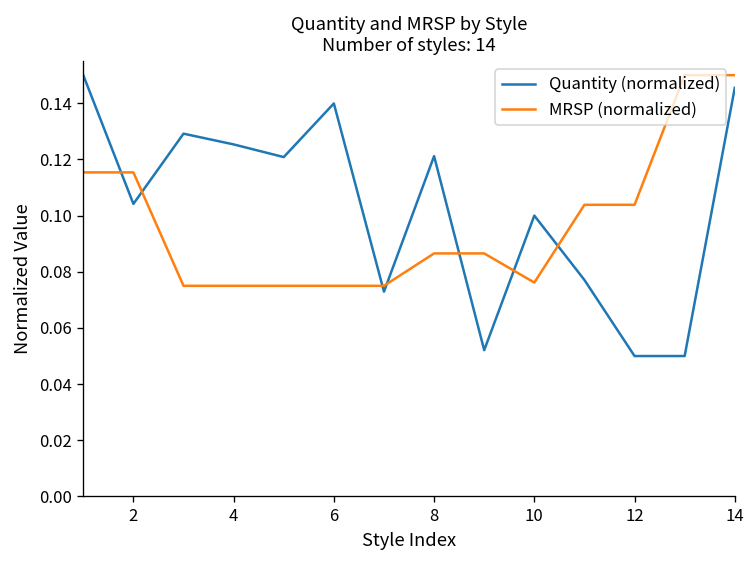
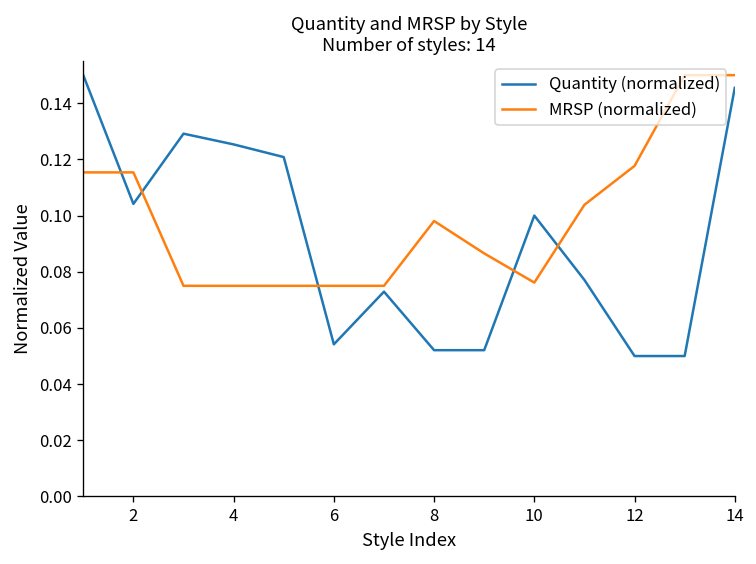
Quantity (normalized), 6: 0.140 -> 0.054
Quantity (normalized), 8: 0.121 -> 0.052
MRSP (normalized), 8: 0.087 -> 0.098
MRSP (normalized), 12: 0.104 -> 0.118
